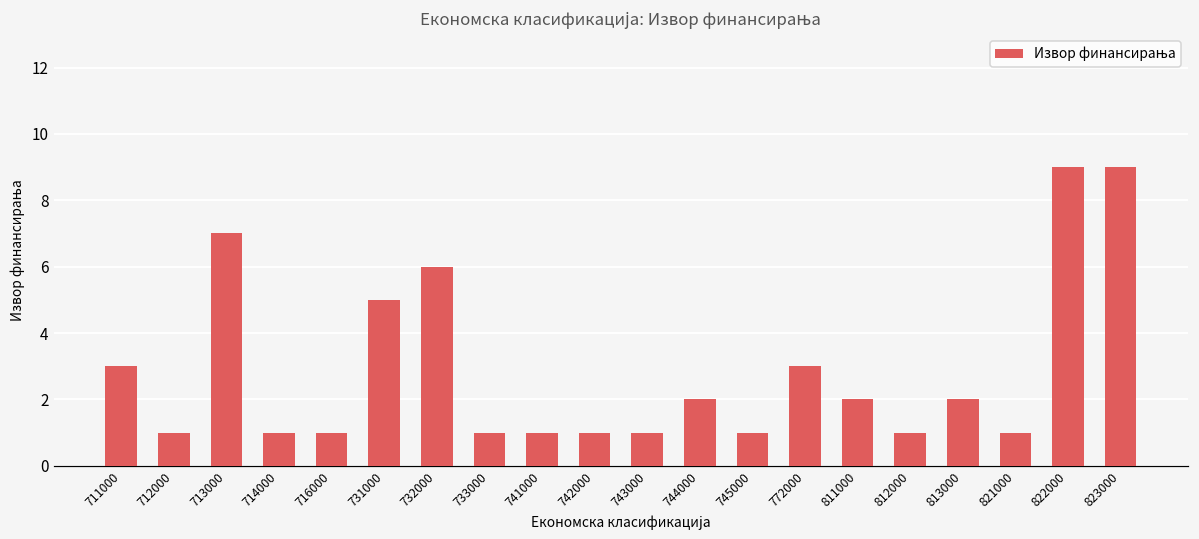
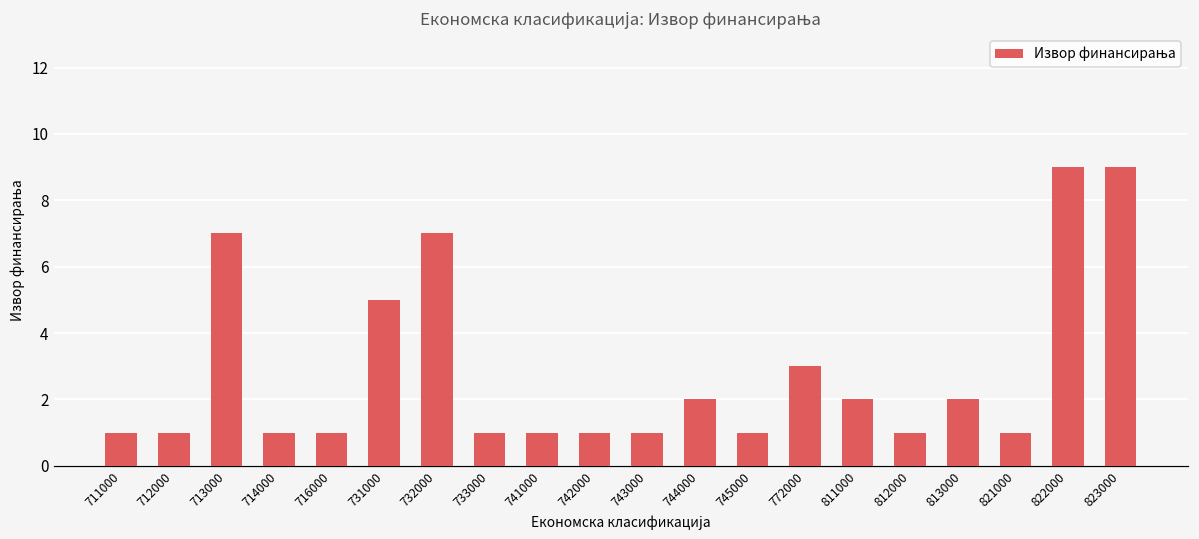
711000: 3 -> 1
732000: 6 -> 7
